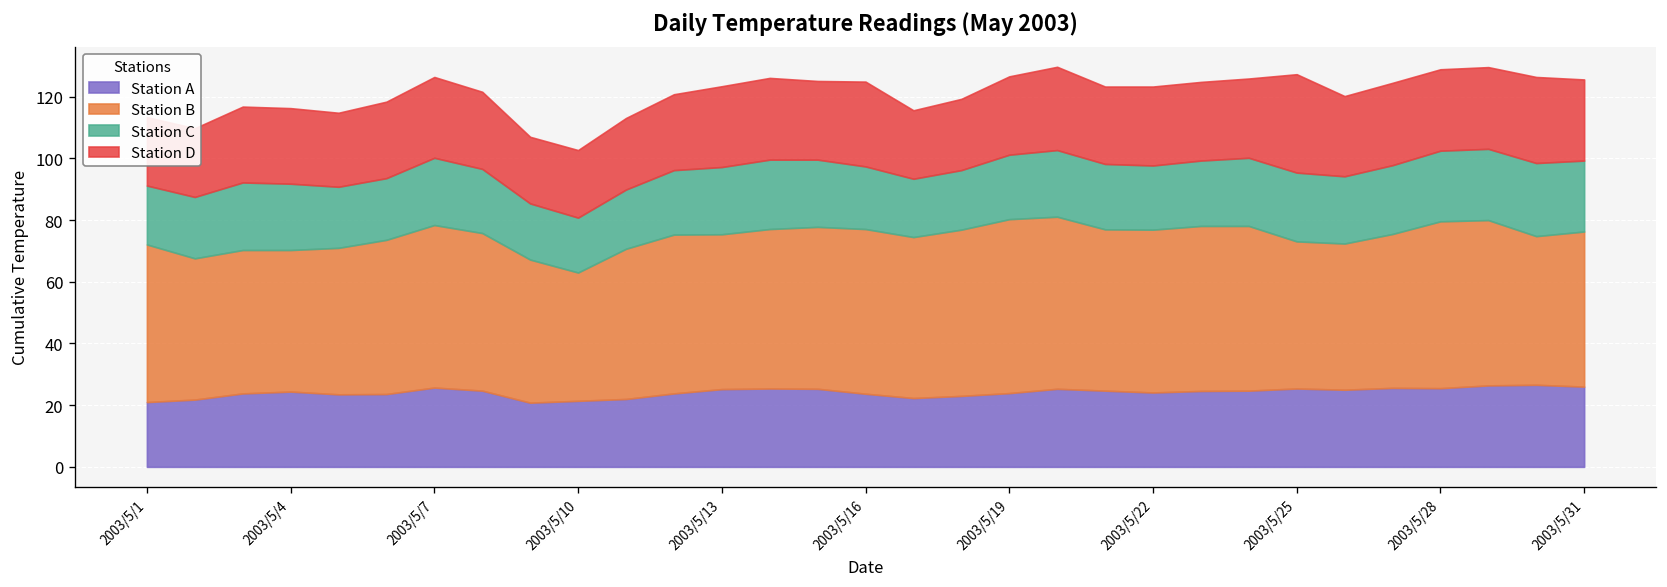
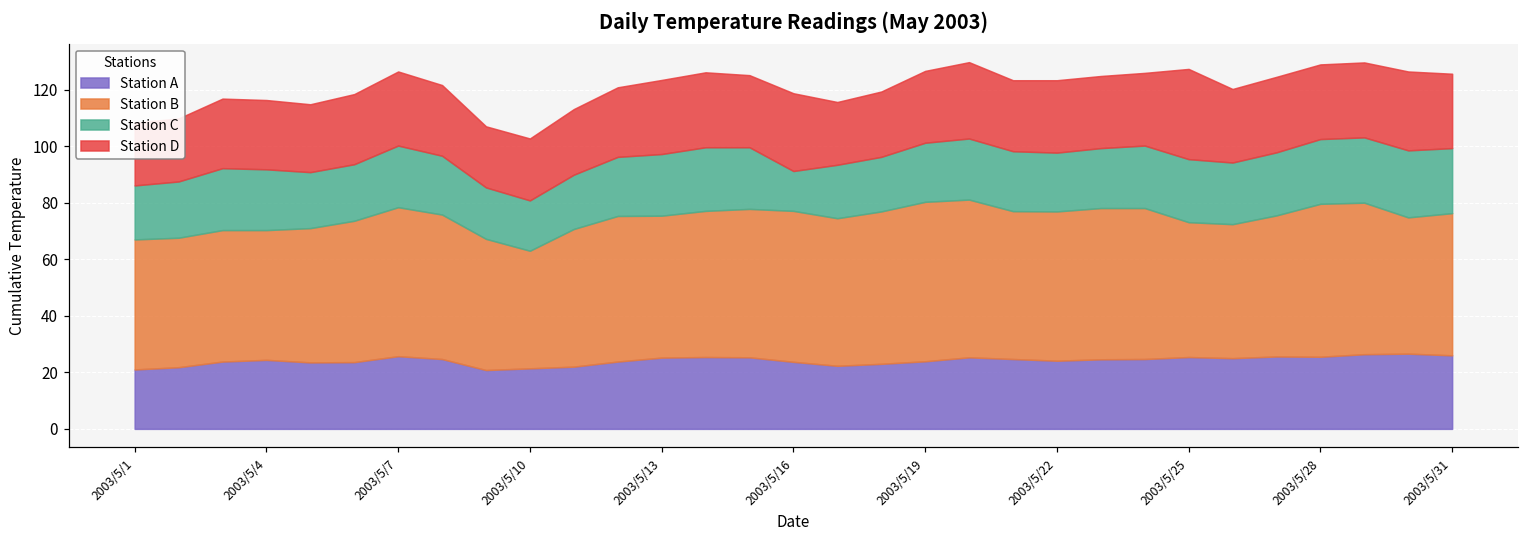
Station B, 2003/5/1: 51 -> 46
Station C, 2003/5/16: 20 -> 14
